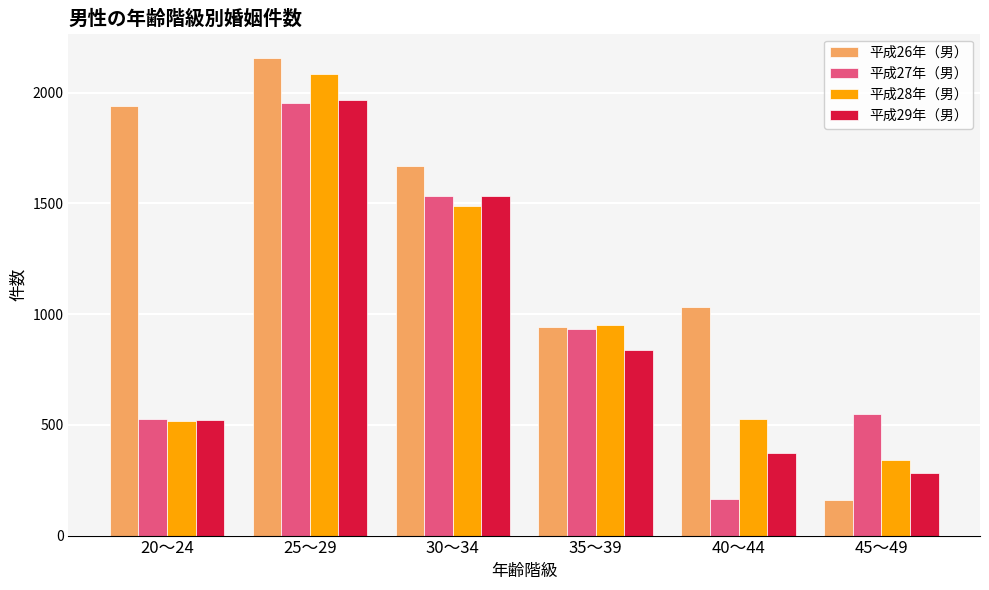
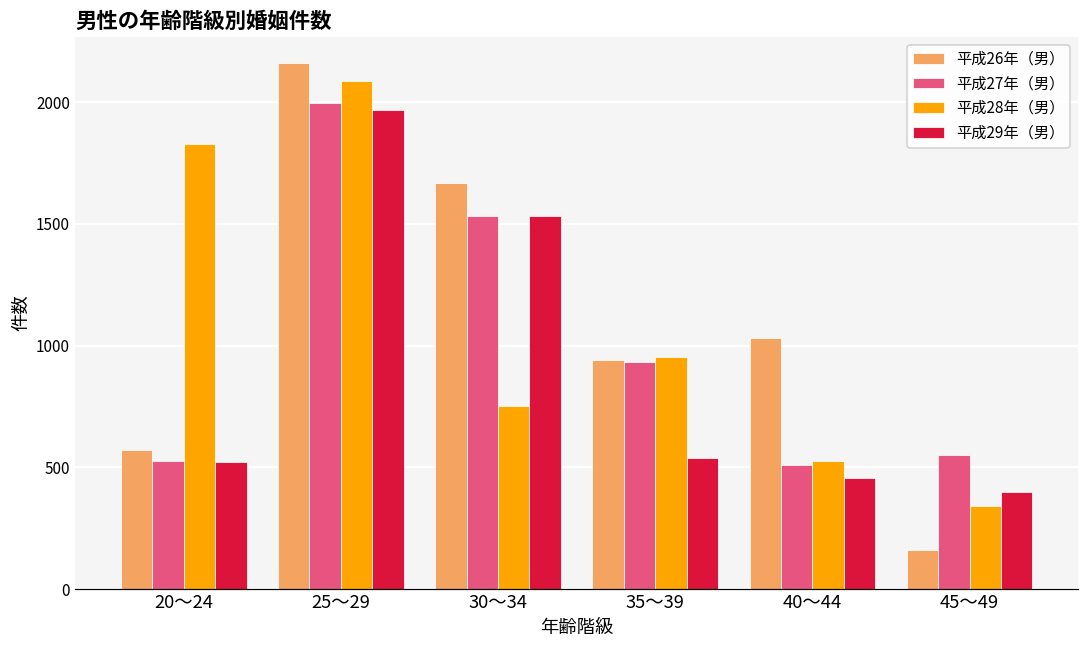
平成26年（男）, 20～24: 1940 -> 570
平成28年（男）, 20～24: 520 -> 1830
平成27年（男）, 25～29: 1950 -> 2000
平成28年（男）, 30～34: 1490 -> 750
平成29年（男）, 35～39: 840 -> 540
平成27年（男）, 40～44: 170 -> 510
平成29年（男）, 40～44: 370 -> 460
平成29年（男）, 45～49: 280 -> 400
